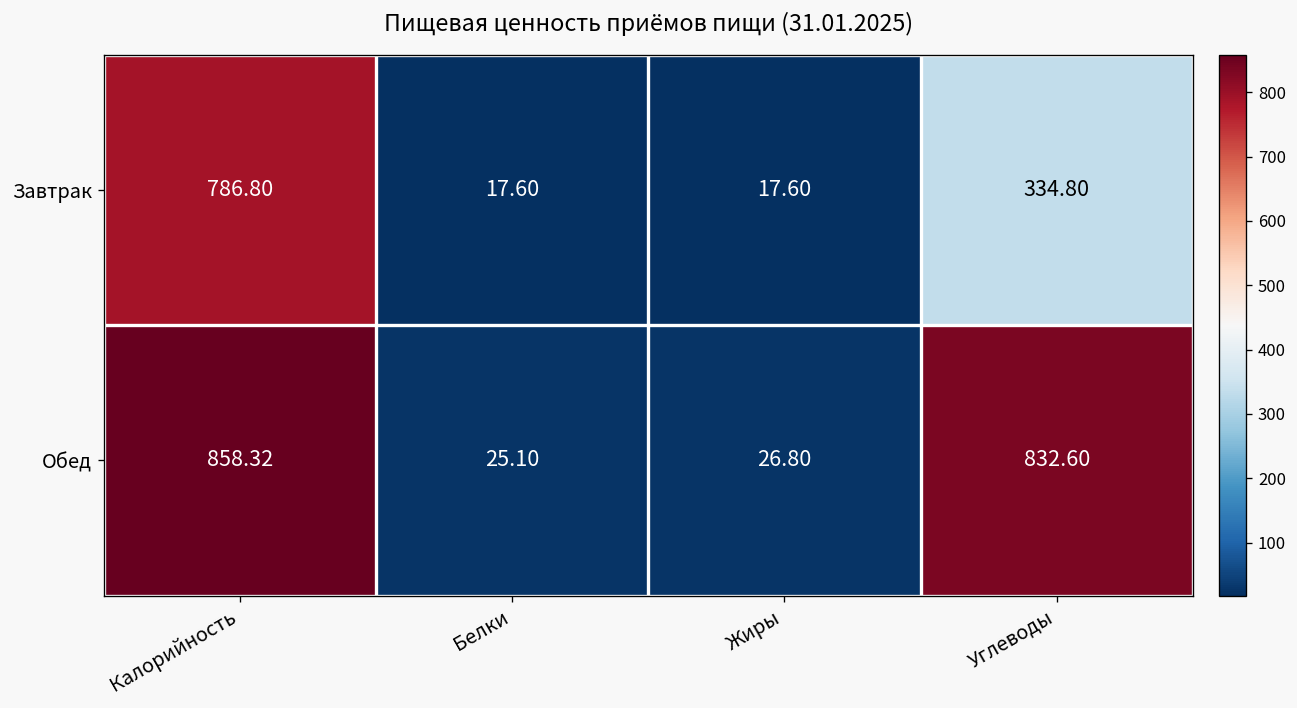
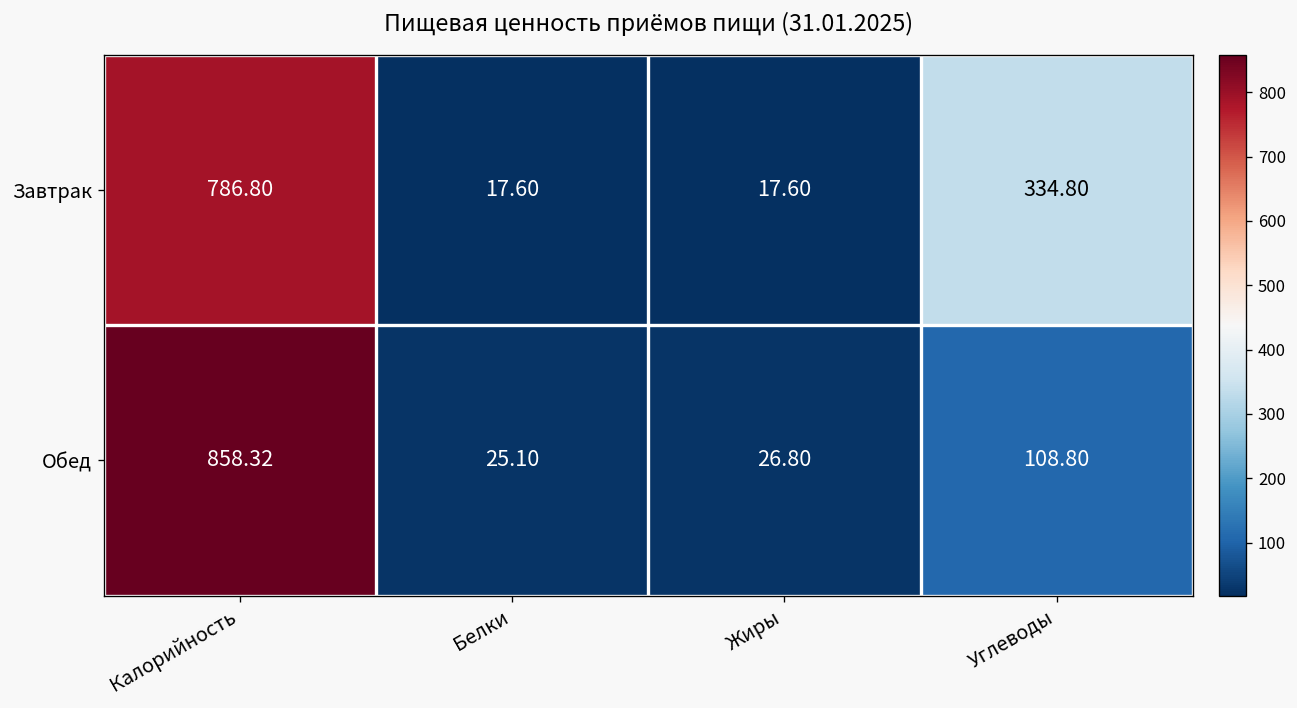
Обед, Углеводы: 832.60 -> 108.80
